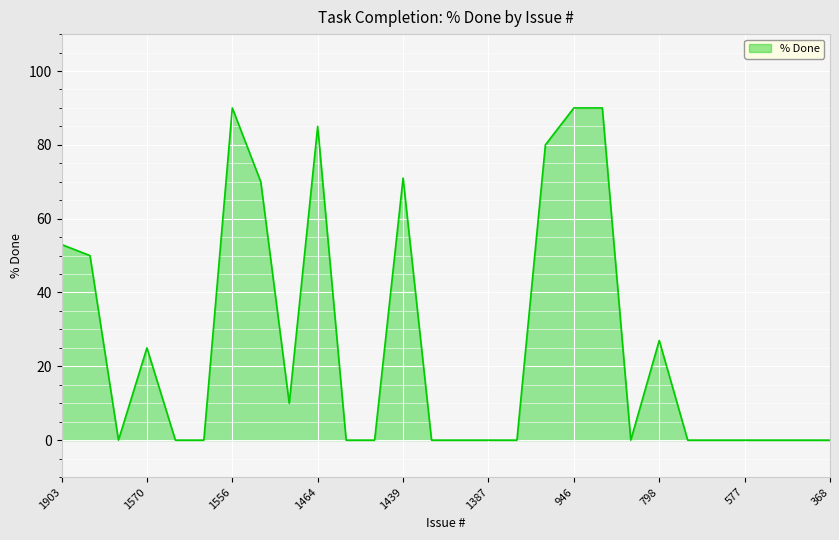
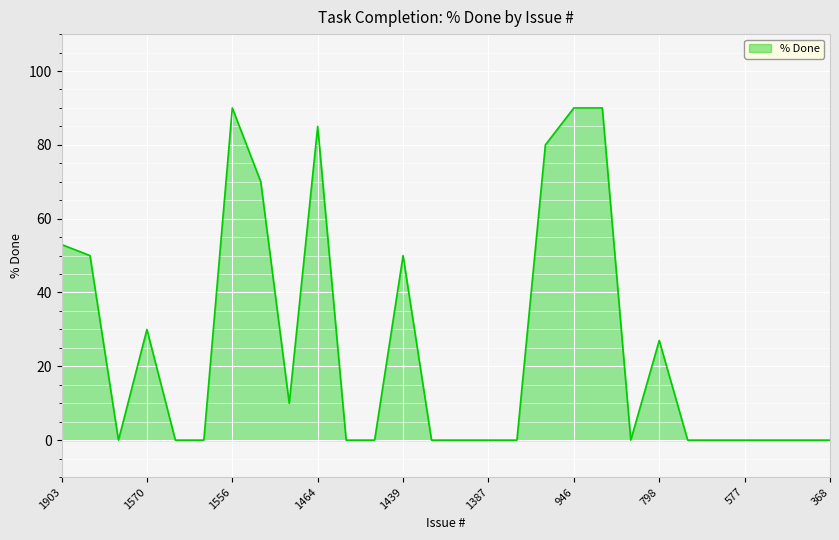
1570: 25 -> 30
1439: 71 -> 50
